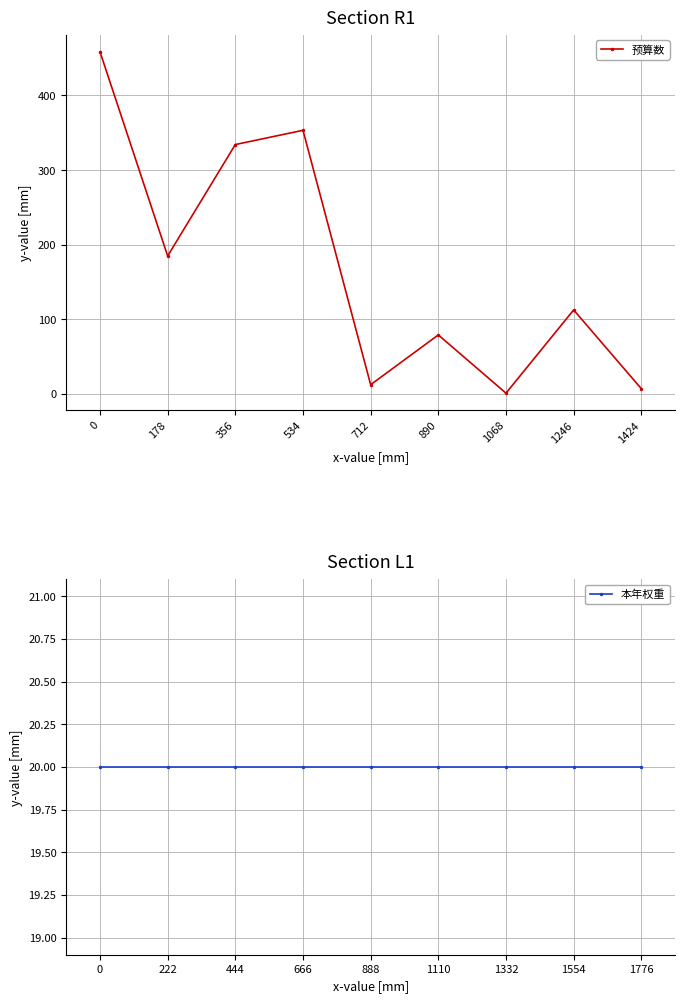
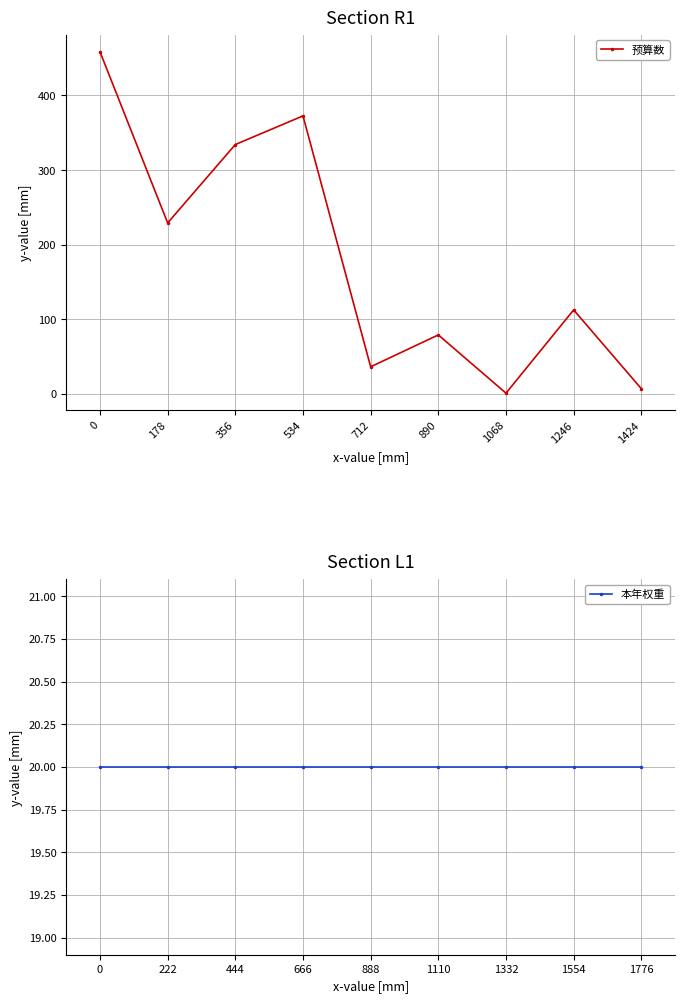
Section R1, 178: 190 -> 230
Section R1, 534: 350 -> 370
Section R1, 712: 10 -> 40
